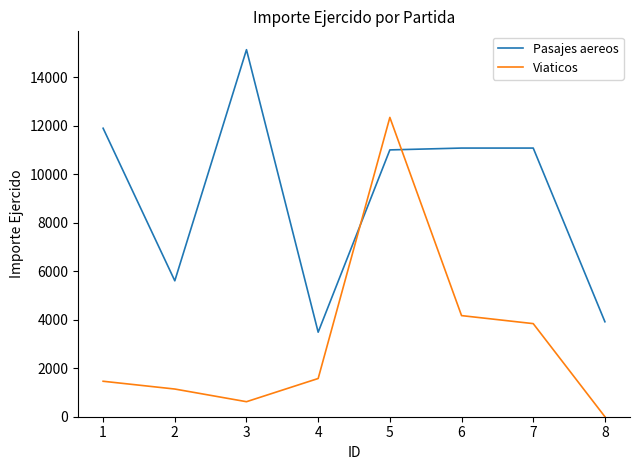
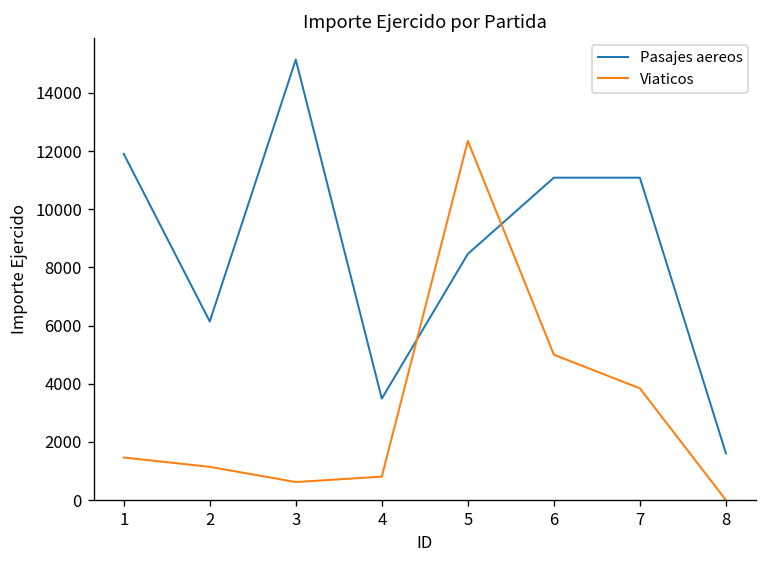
Pasajes aereos, 2: 5600 -> 6100
Viaticos, 4: 1600 -> 800
Pasajes aereos, 5: 11000 -> 8500
Viaticos, 6: 4200 -> 5000
Pasajes aereos, 8: 3900 -> 1600
